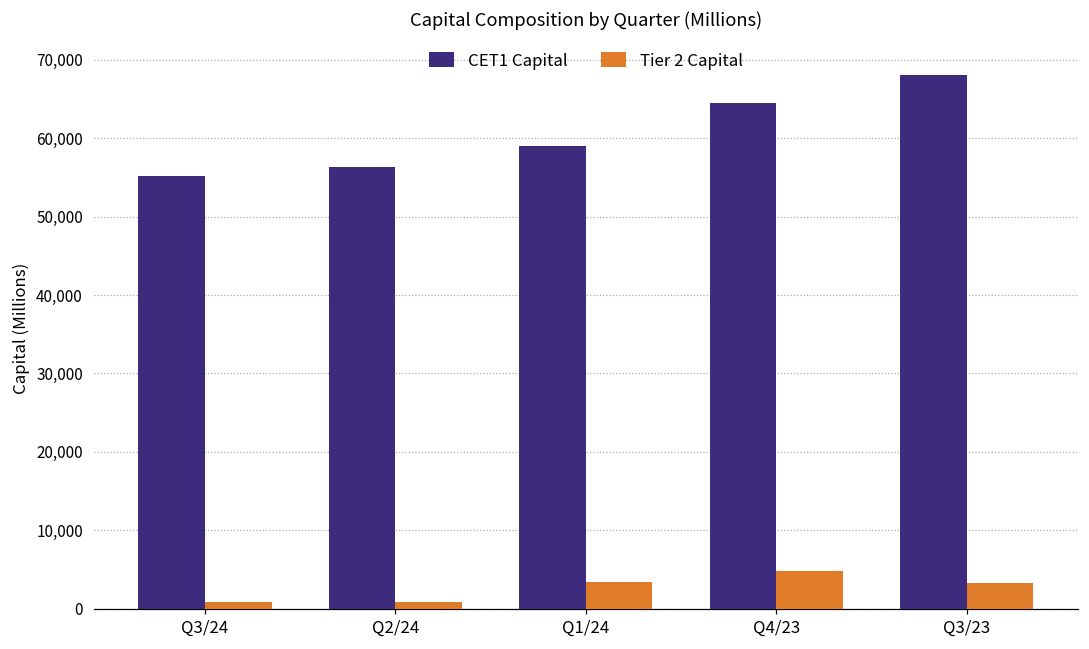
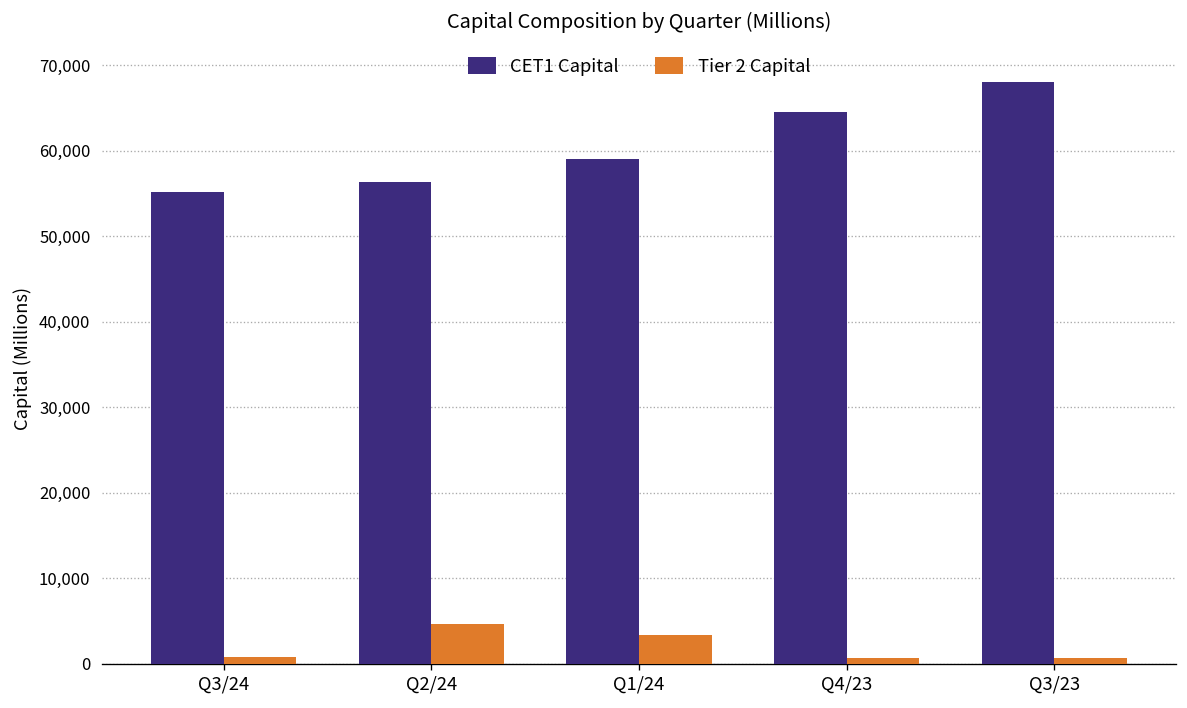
Tier 2 Capital, Q2/24: 1,000 -> 5,000
Tier 2 Capital, Q4/23: 5,000 -> 1,000
Tier 2 Capital, Q3/23: 3,000 -> 1,000
